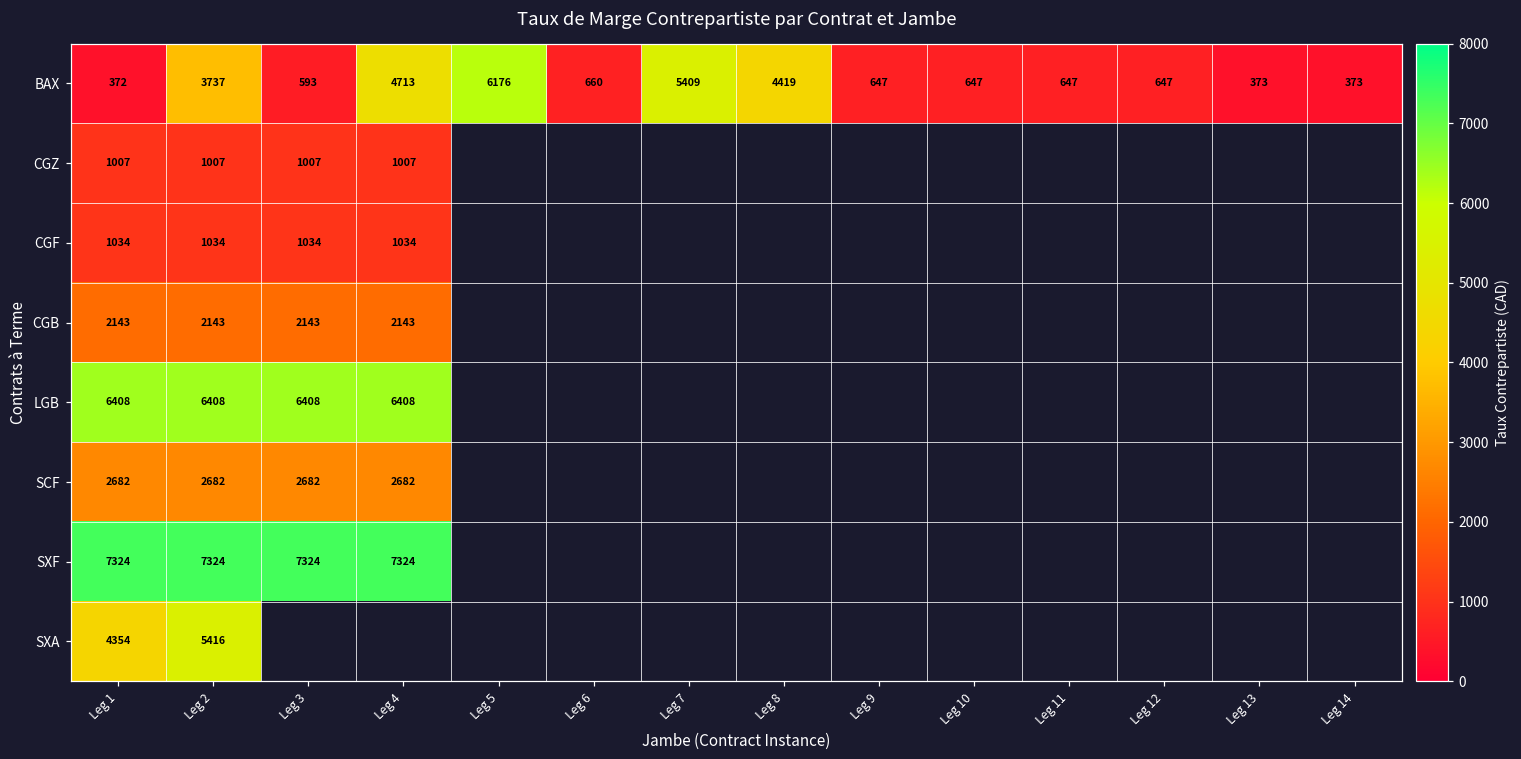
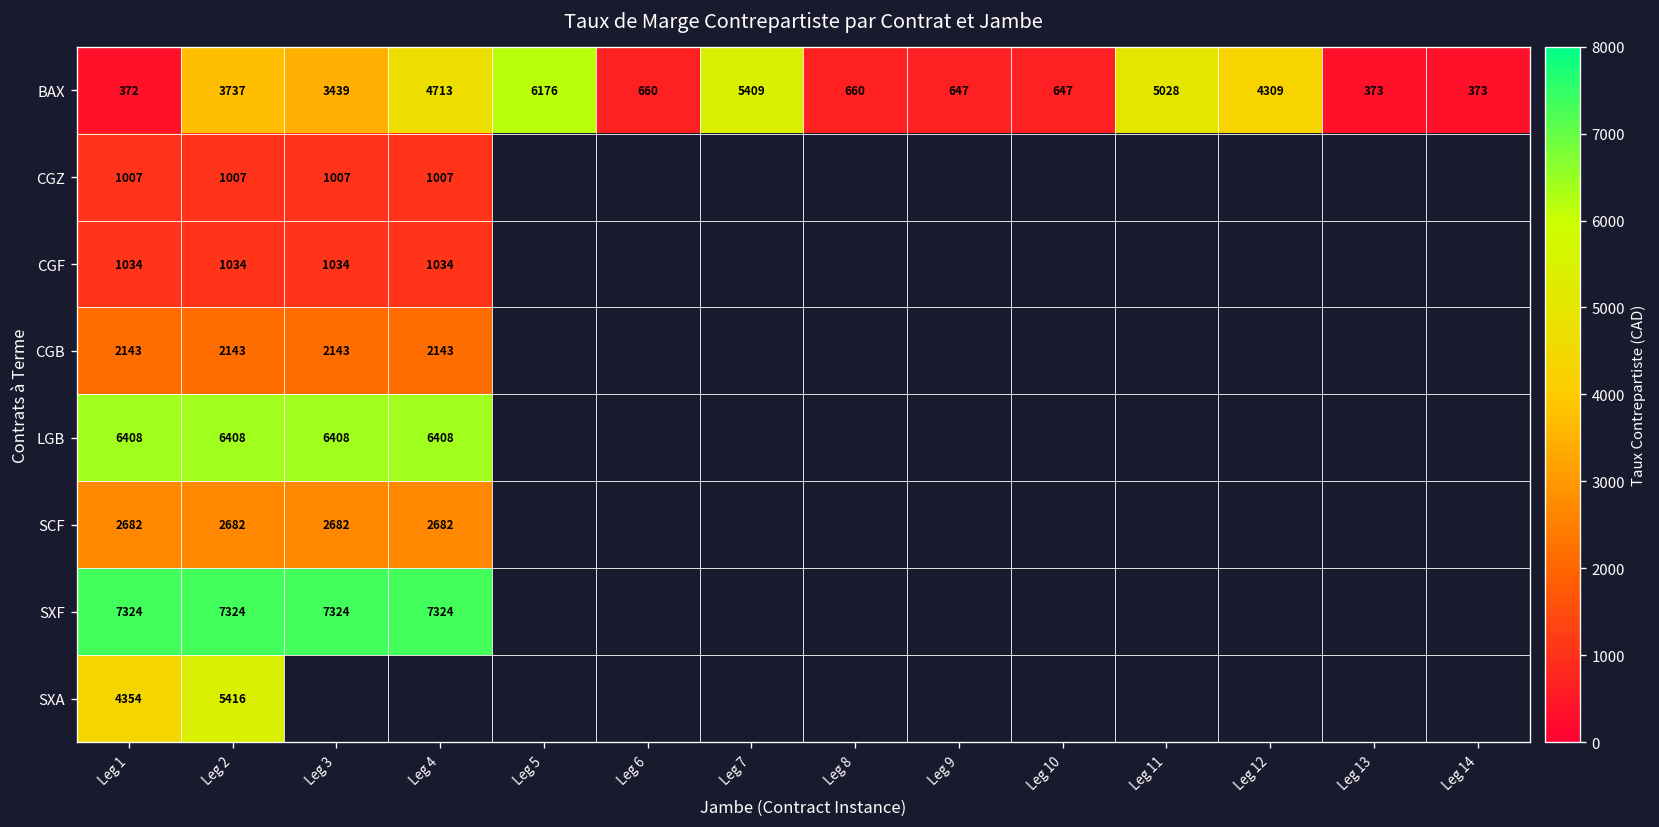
BAX, Leg 3: 593 -> 3439
BAX, Leg 8: 4419 -> 660
BAX, Leg 11: 647 -> 5028
BAX, Leg 12: 647 -> 4309
